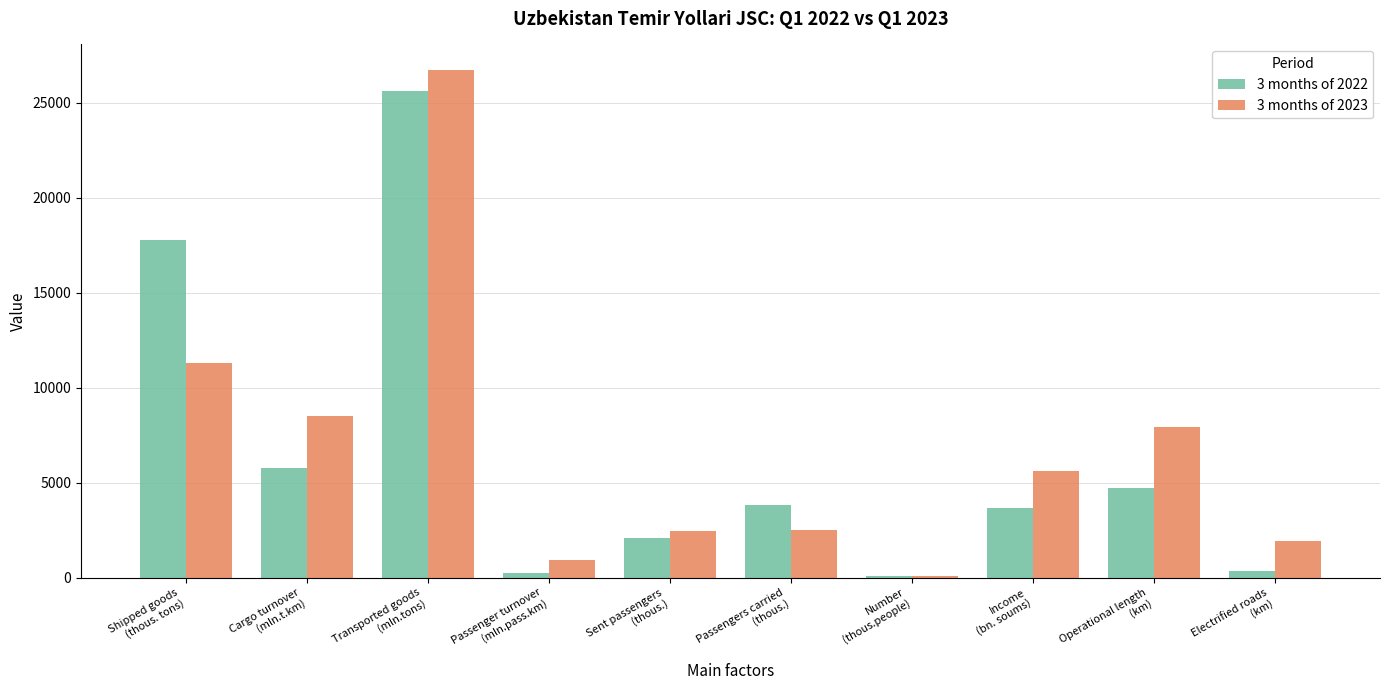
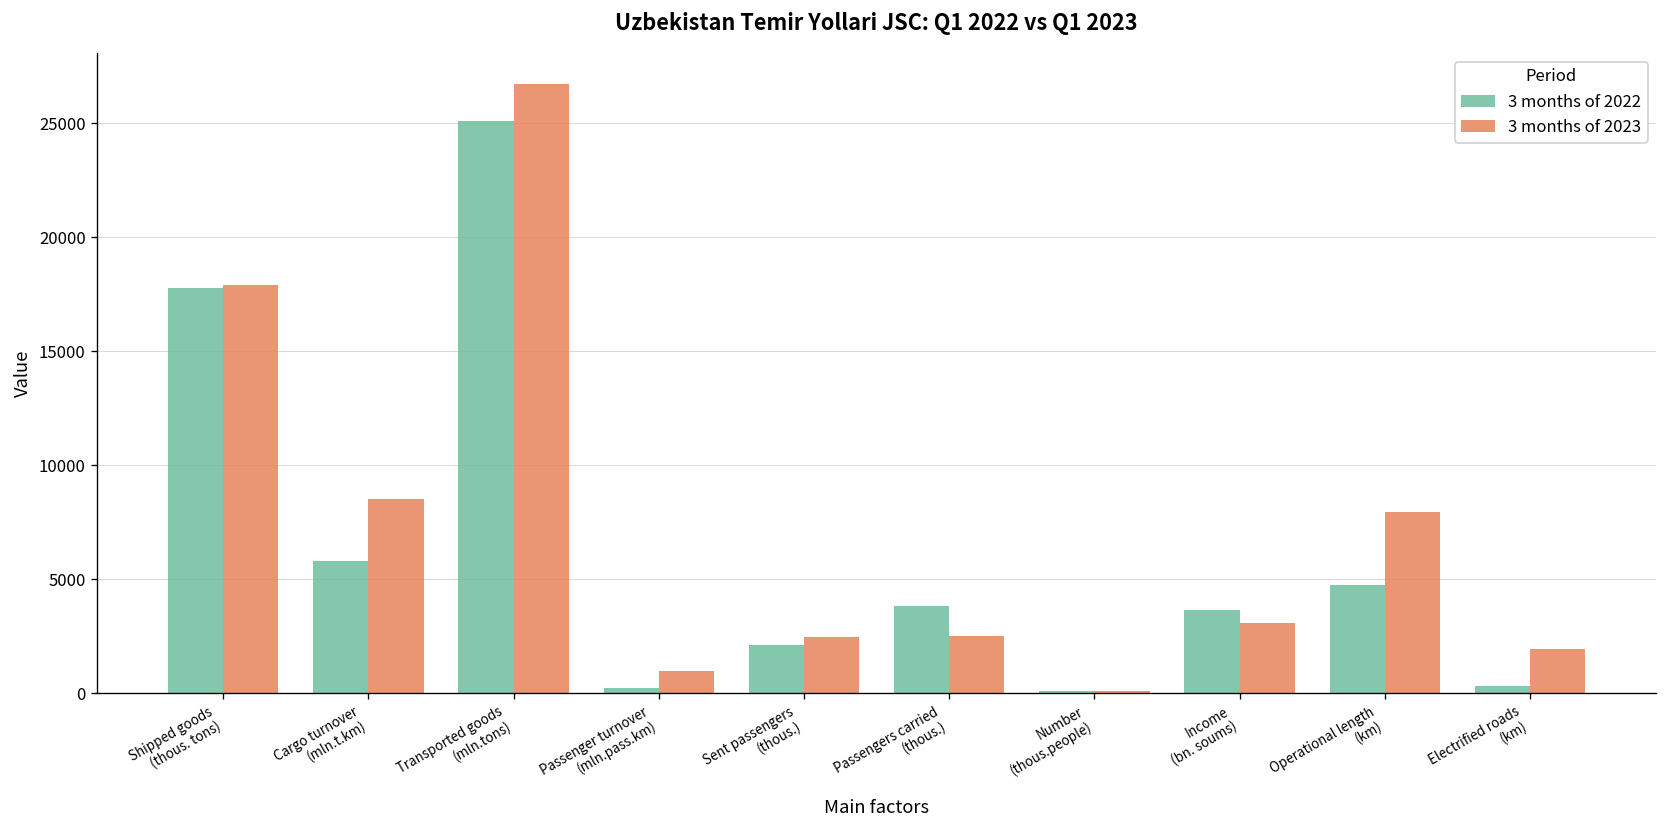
3 months of 2023, Shipped goods (thous. tons): 11300 -> 17900
3 months of 2022, Transported goods (mln.tons): 25600 -> 25100
3 months of 2023, Income (bn. soums): 5600 -> 3100
